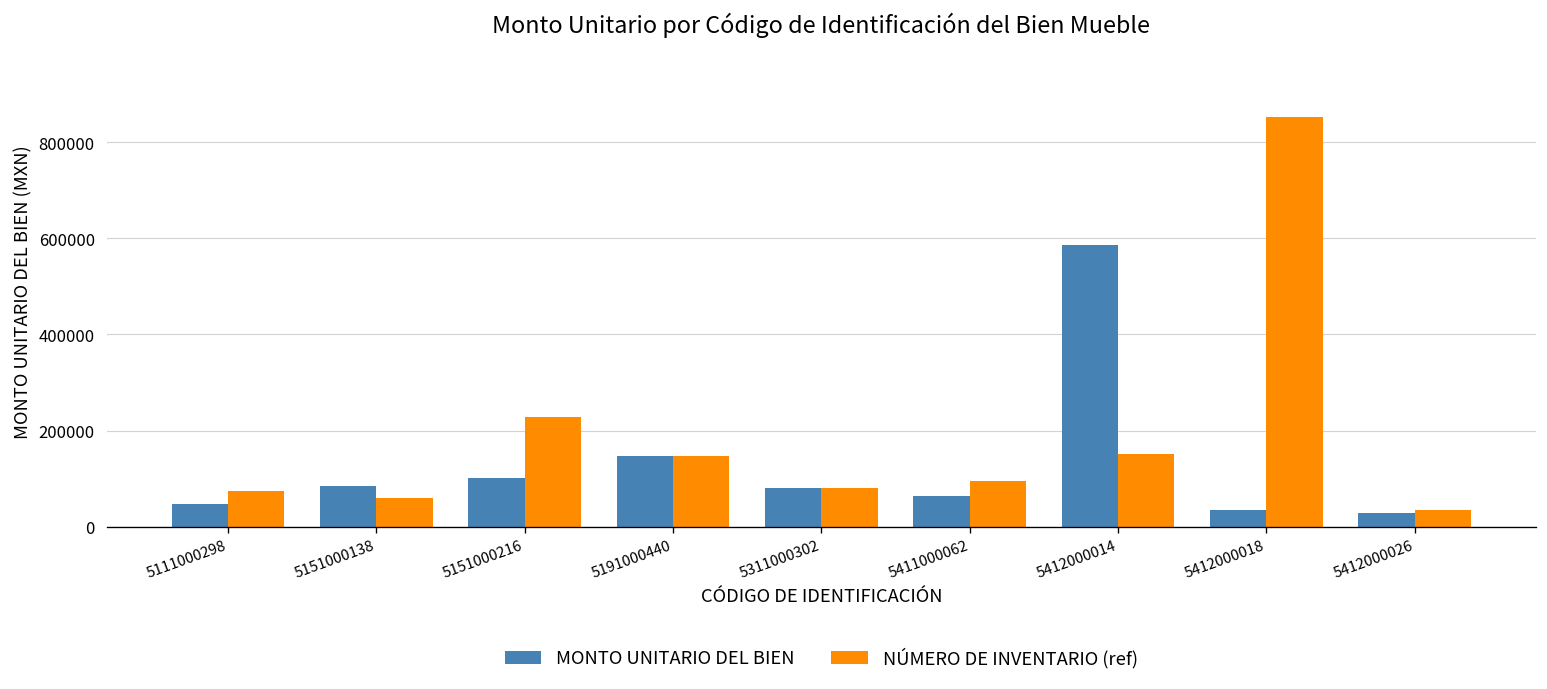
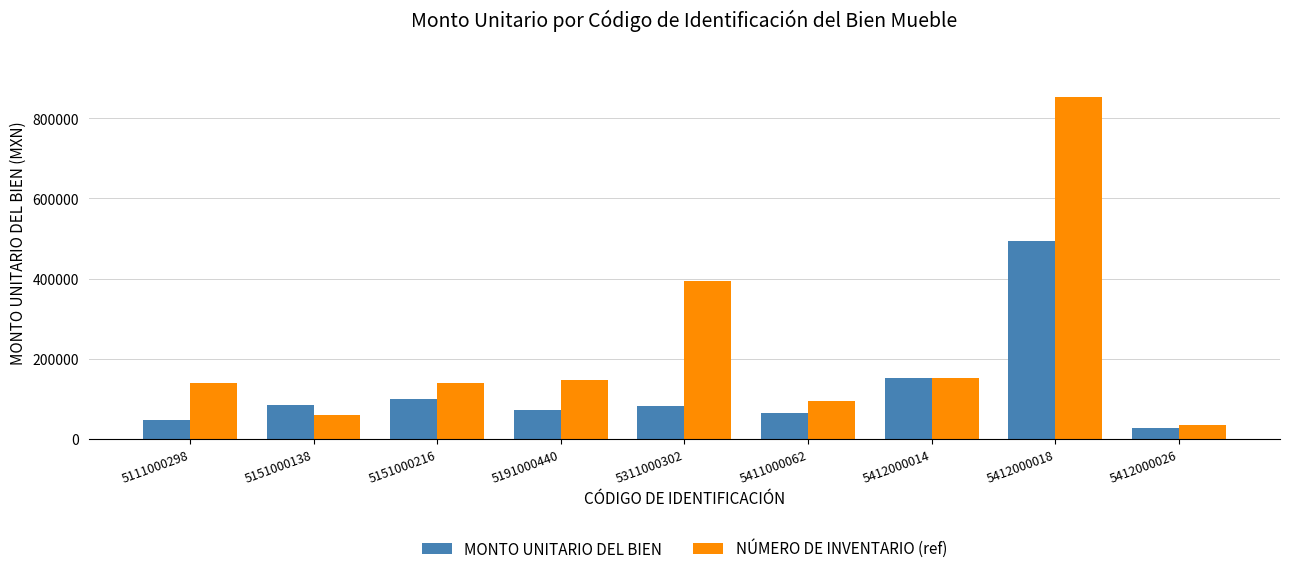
NÚMERO DE INVENTARIO (ref), 5111000298: 70000 -> 140000
NÚMERO DE INVENTARIO (ref), 5151000216: 230000 -> 140000
MONTO UNITARIO DEL BIEN, 5191000440: 150000 -> 70000
NÚMERO DE INVENTARIO (ref), 5311000302: 80000 -> 390000
MONTO UNITARIO DEL BIEN, 5412000014: 590000 -> 150000
MONTO UNITARIO DEL BIEN, 5412000018: 30000 -> 490000
